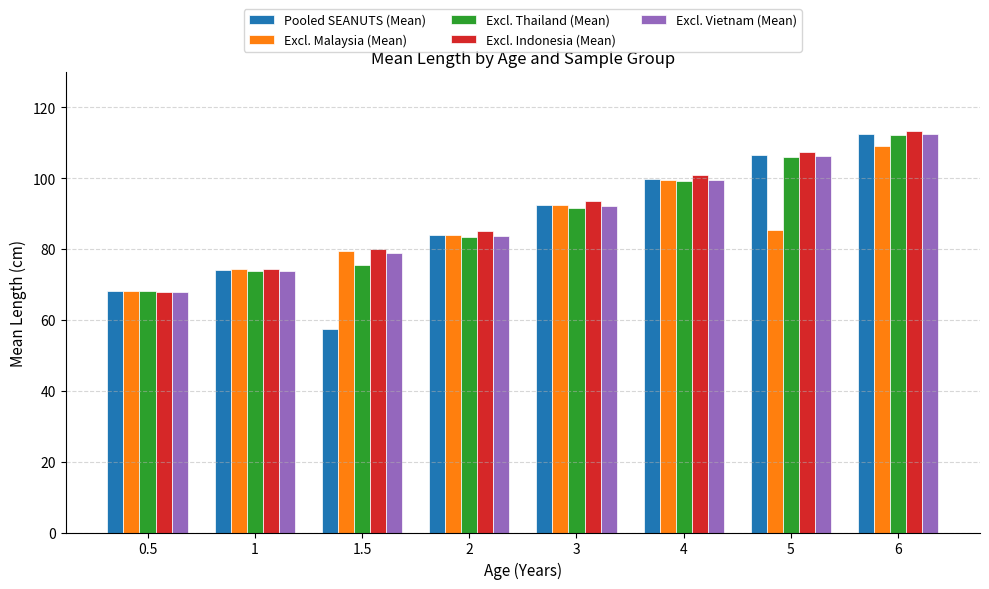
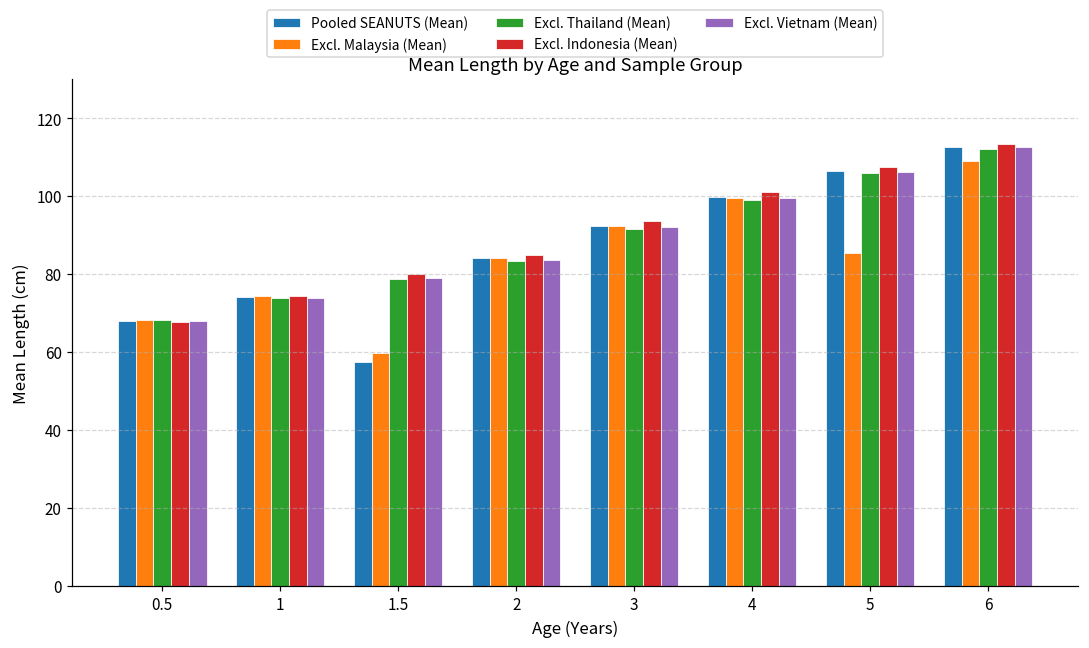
Excl. Malaysia (Mean), 1.5: 79 -> 60
Excl. Thailand (Mean), 1.5: 75 -> 79
